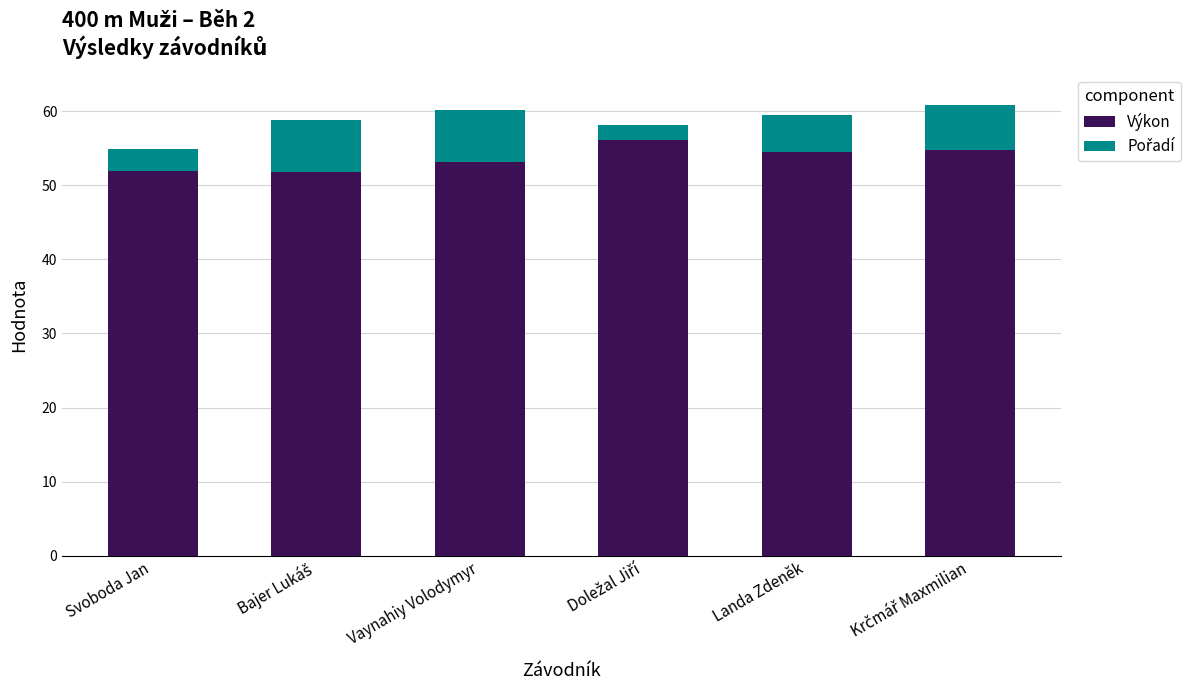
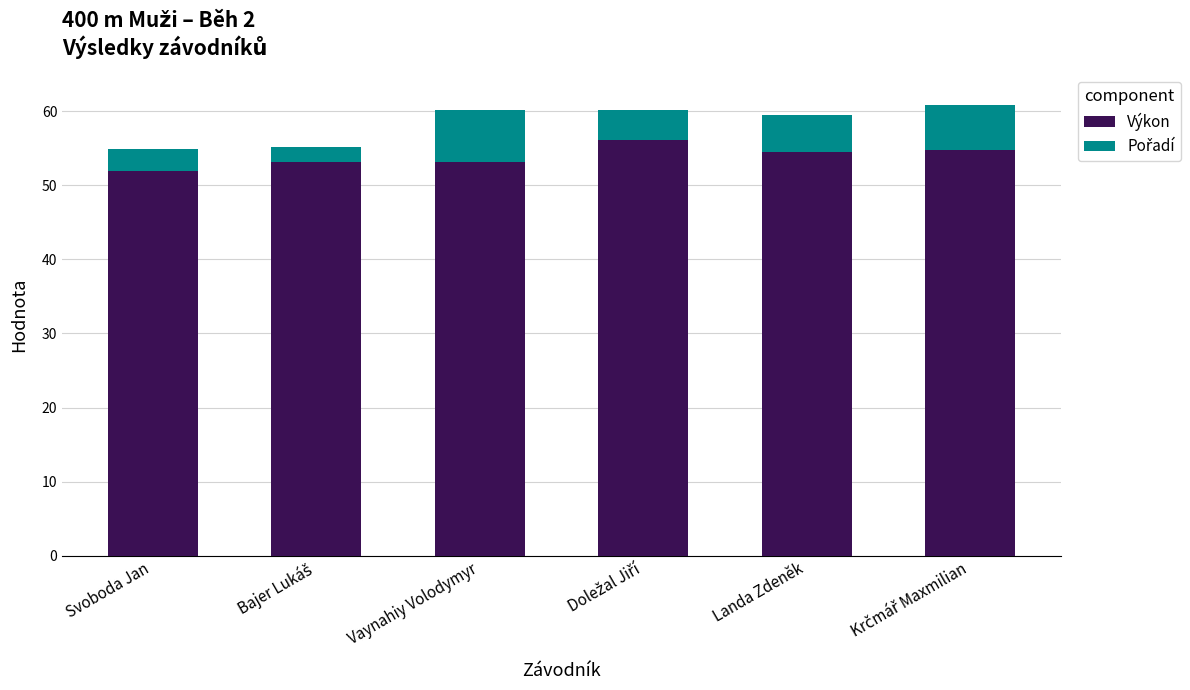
Výkon, Bajer Lukáš: 52 -> 53
Pořadí, Bajer Lukáš: 7 -> 2
Pořadí, Doležal Jiří: 2 -> 4
